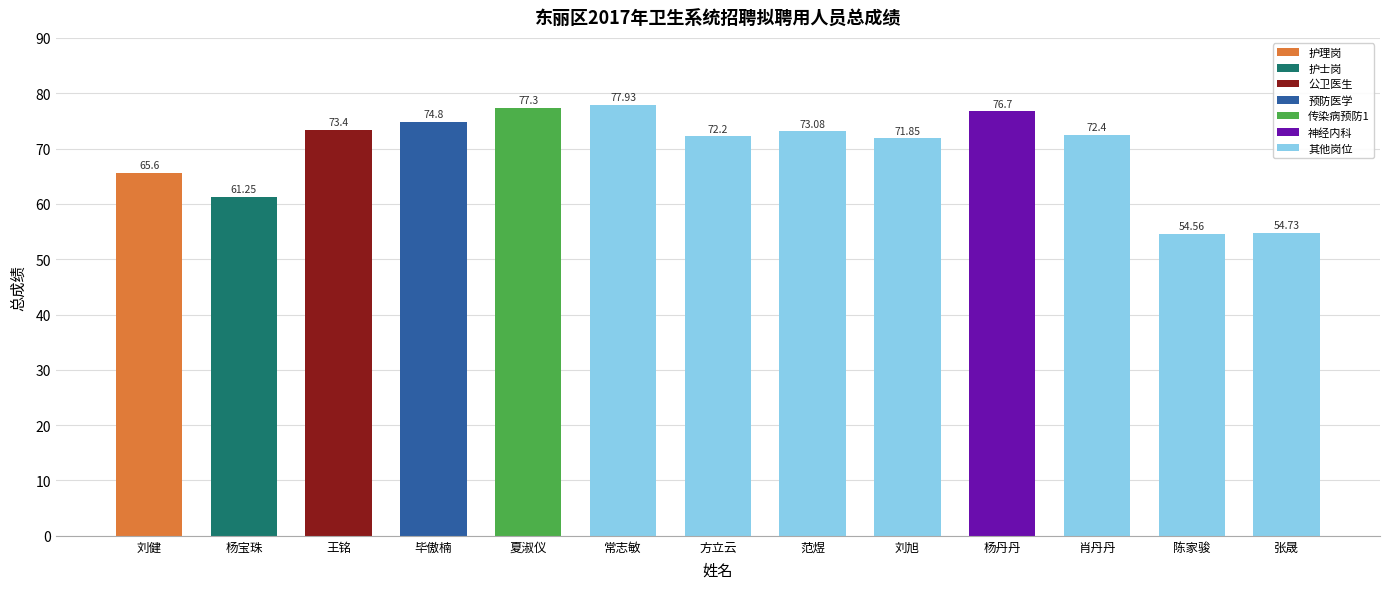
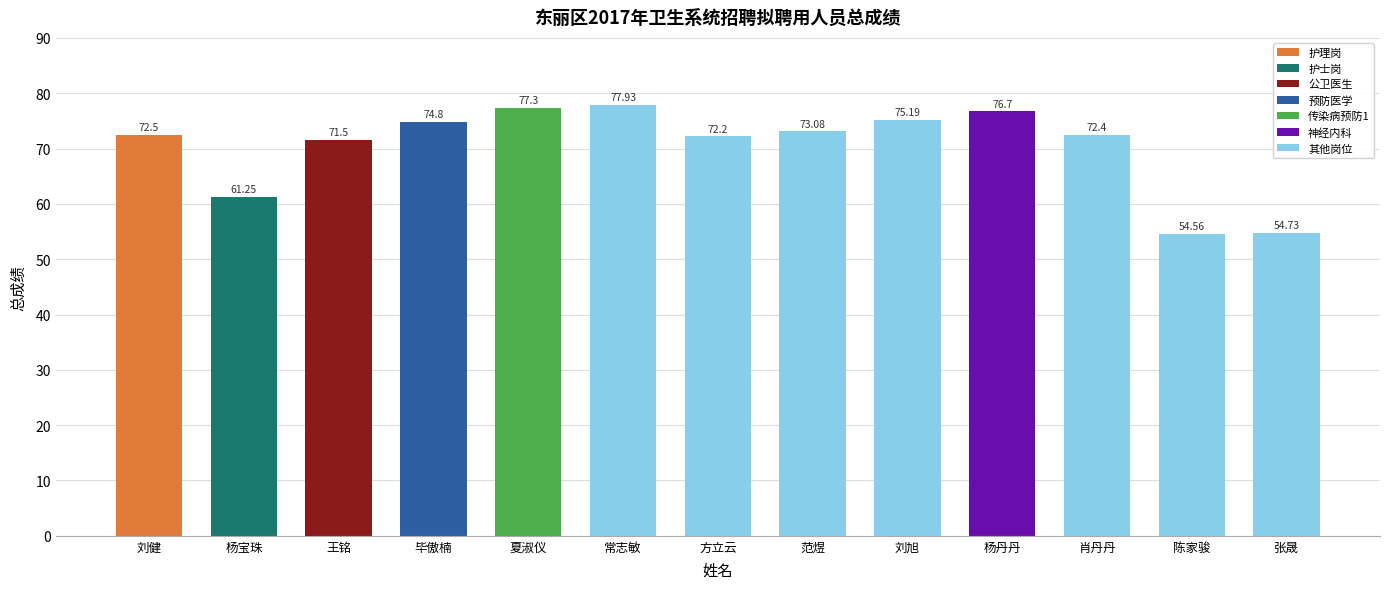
刘健: 65.6 -> 72.5
王铭: 73.4 -> 71.5
刘旭: 71.85 -> 75.19
